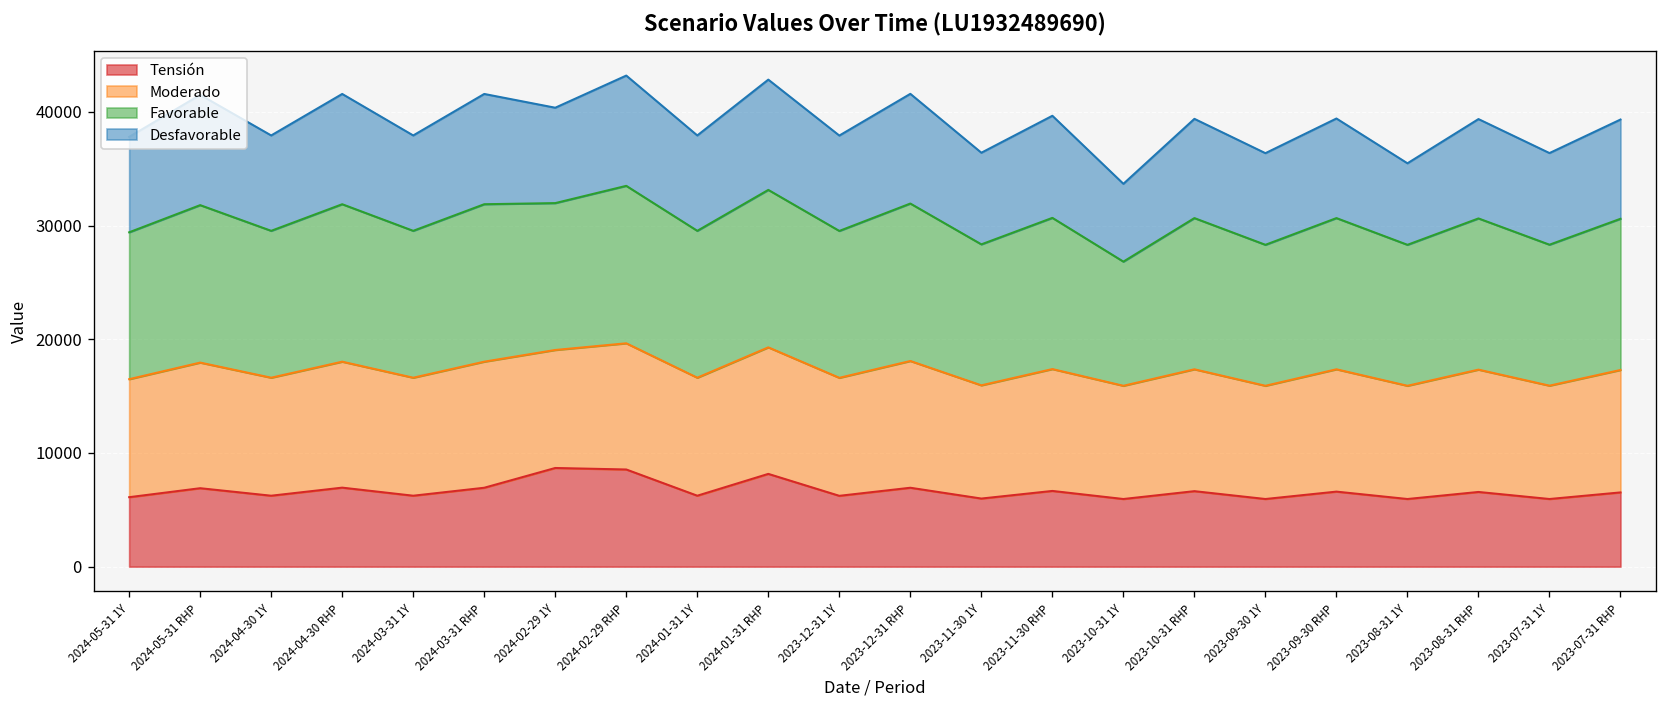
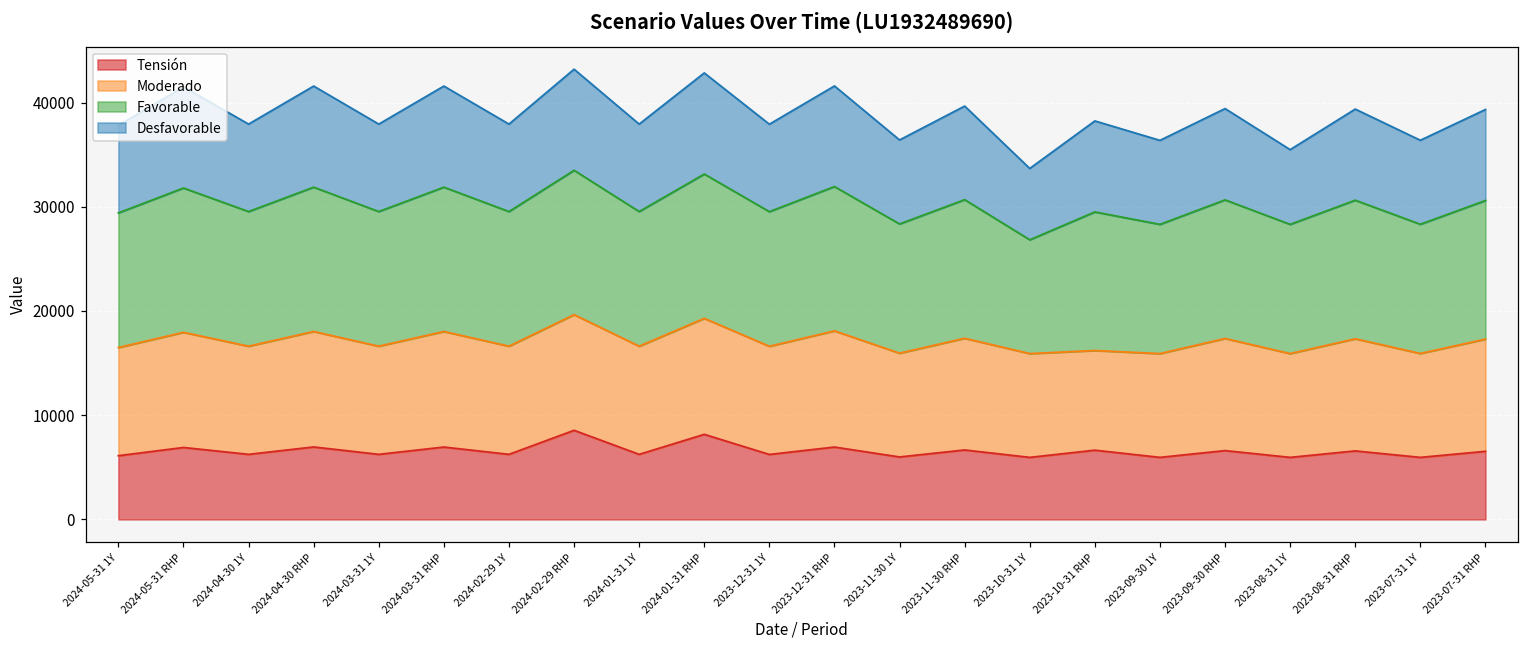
Tensión, 2024-02-29 1Y: 9000 -> 6000
Moderado, 2023-10-31 RHP: 11000 -> 10000
